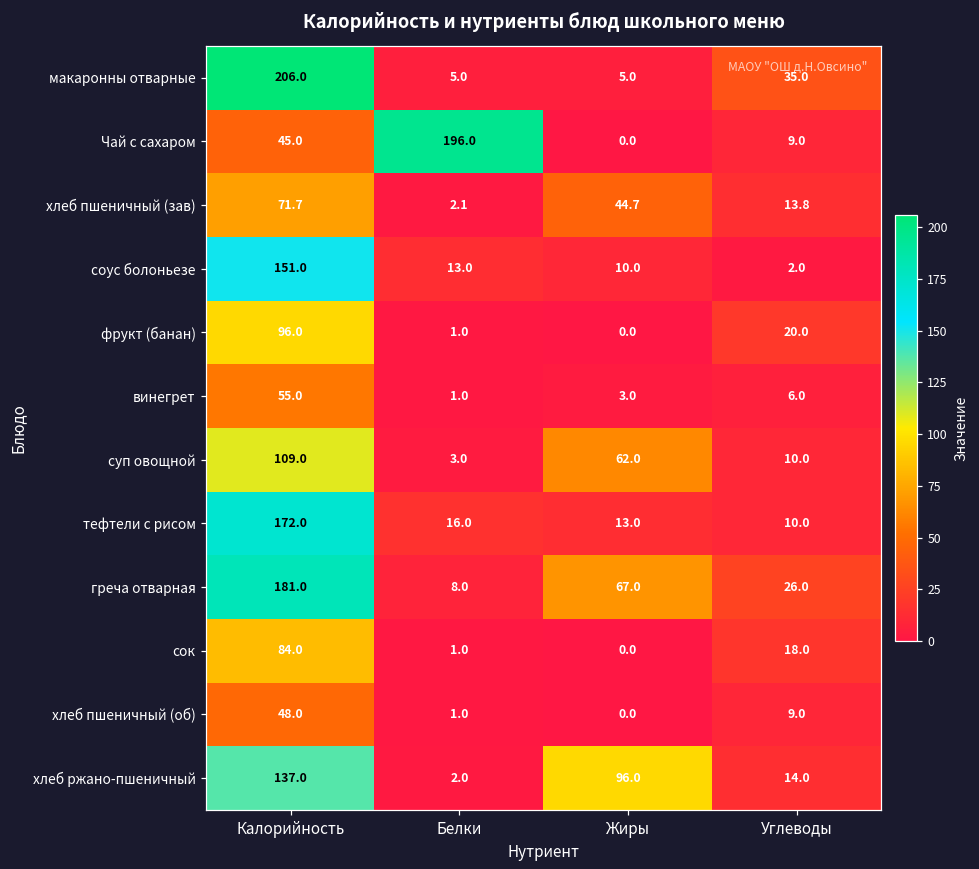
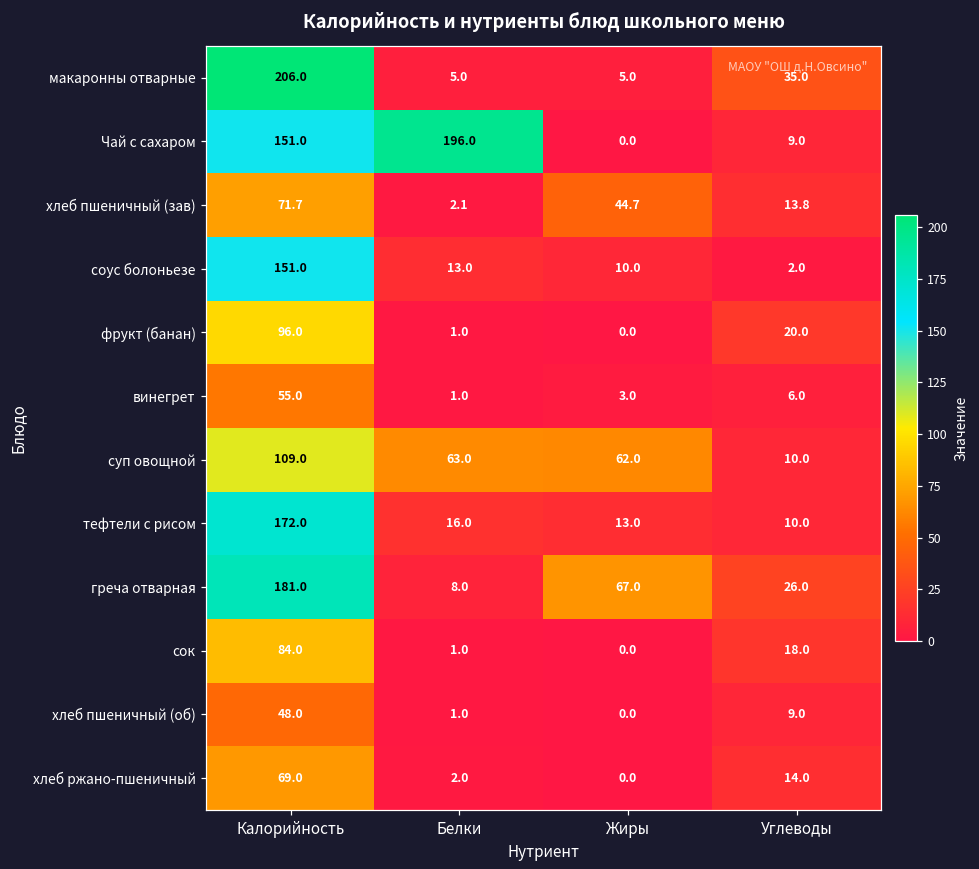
Чай с сахаром, Калорийность: 45.0 -> 151.0
суп овощной, Белки: 3.0 -> 63.0
хлеб ржано-пшеничный, Калорийность: 137.0 -> 69.0
хлеб ржано-пшеничный, Жиры: 96.0 -> 0.0
